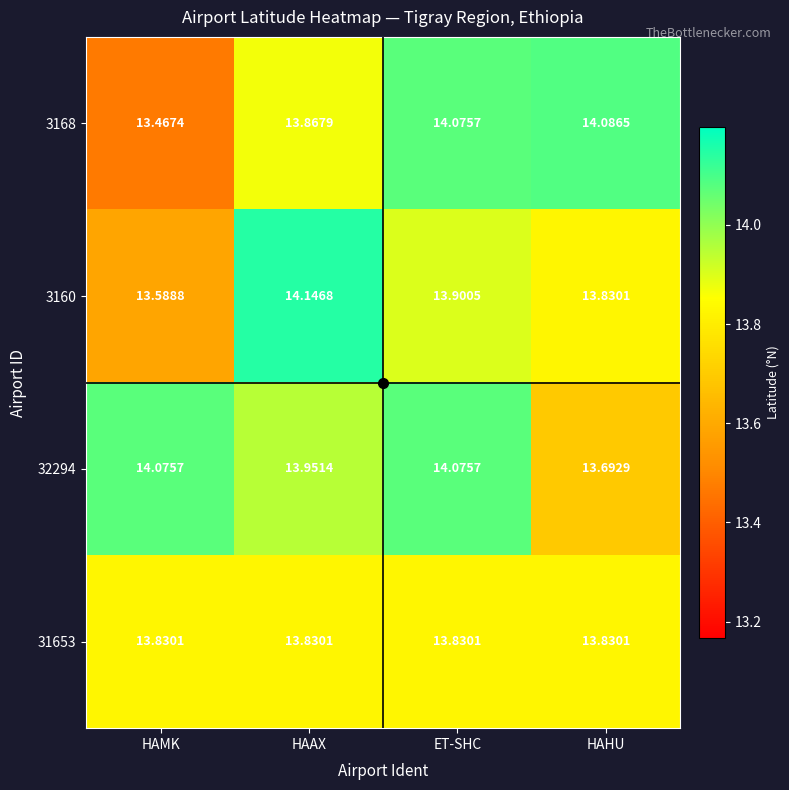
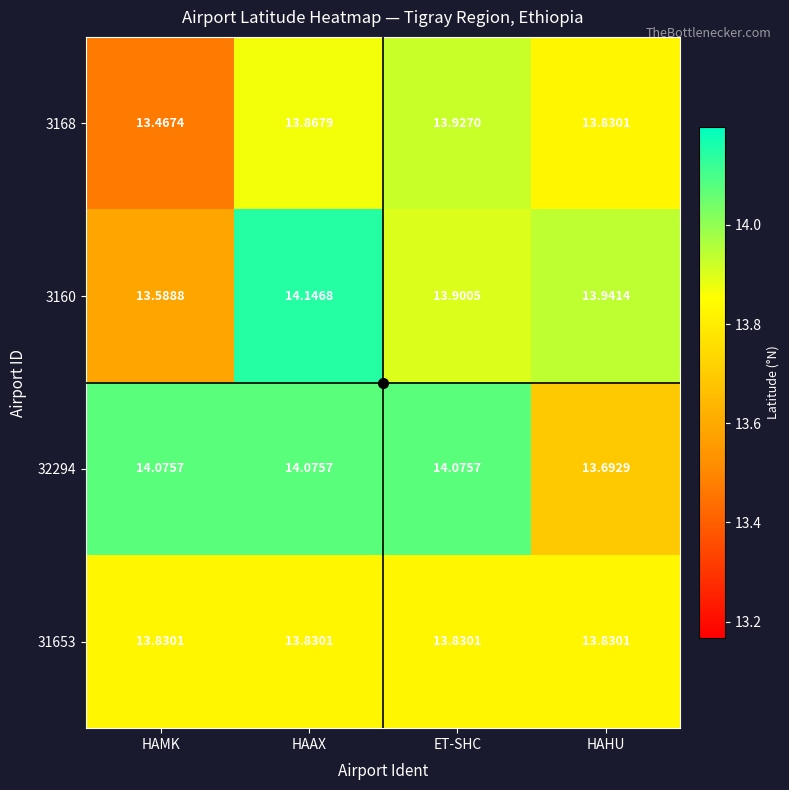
3168, ET-SHC: 14.0757 -> 13.9270
3168, HAHU: 14.0865 -> 13.8301
3160, HAHU: 13.8301 -> 13.9414
32294, HAAX: 13.9514 -> 14.0757
